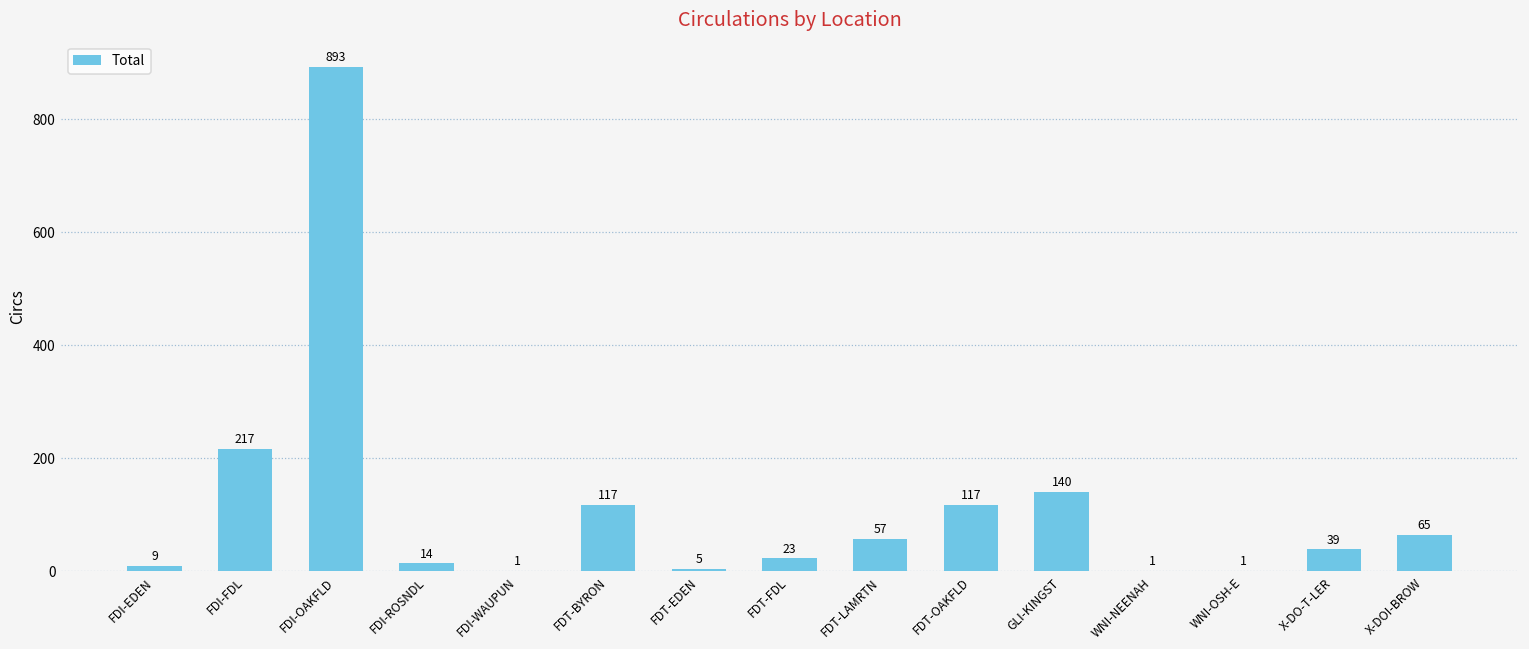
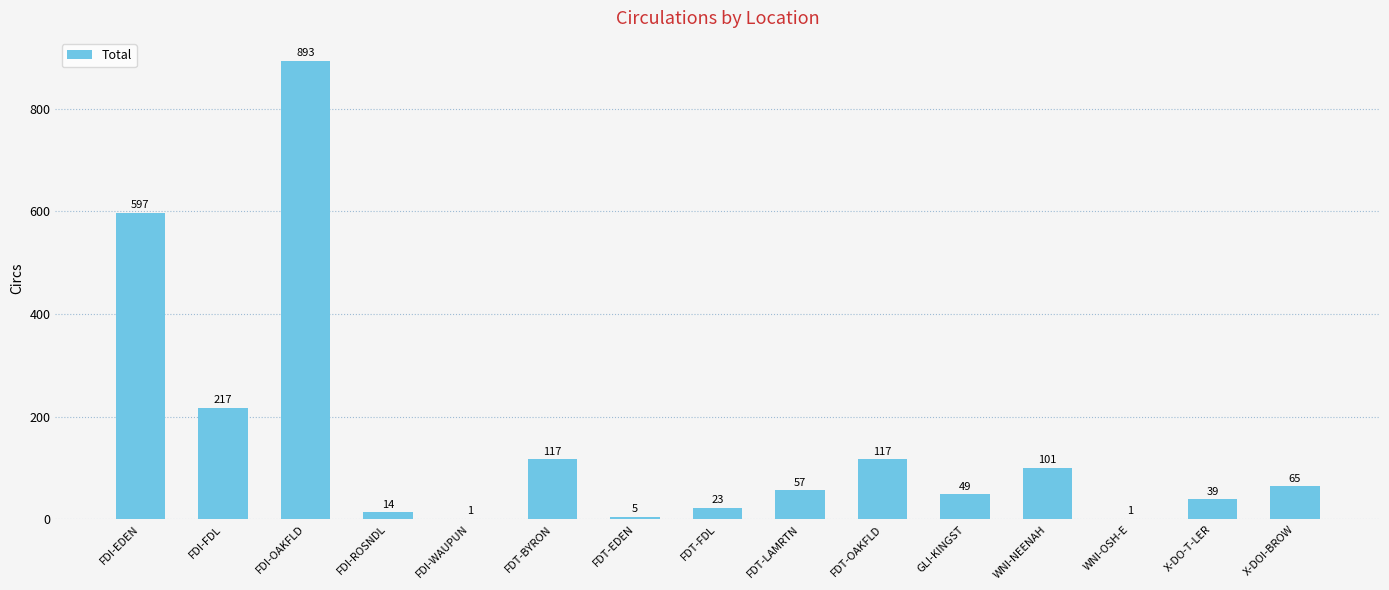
FDI-EDEN: 9 -> 597
GLI-KINGST: 140 -> 49
WNI-NEENAH: 1 -> 101
